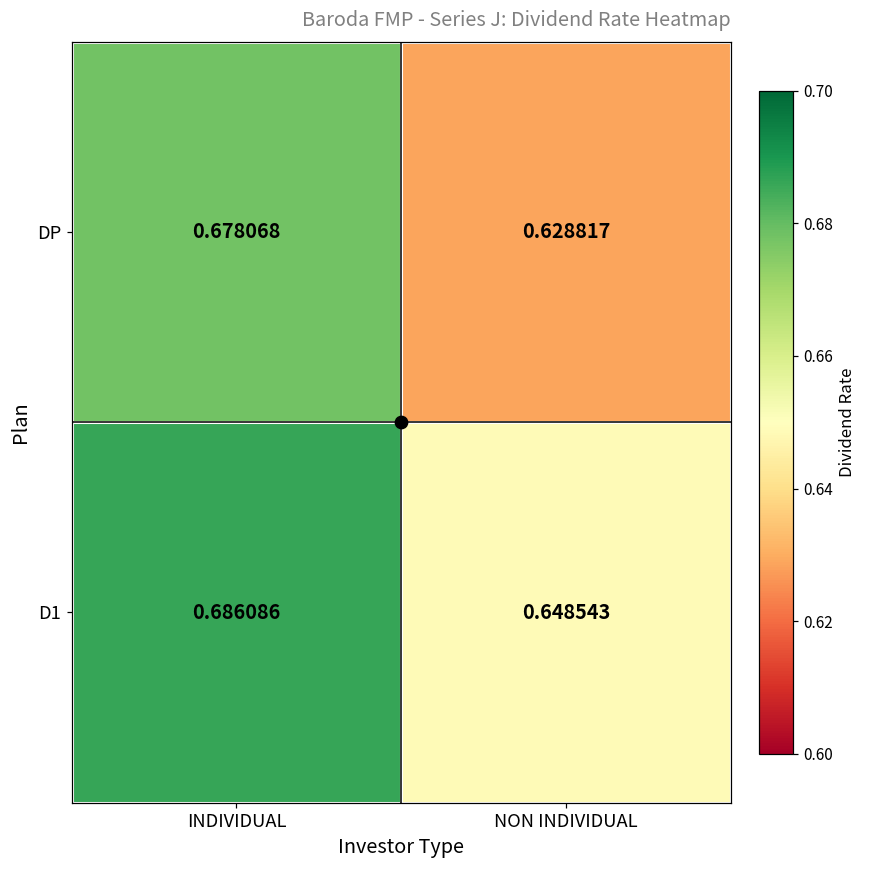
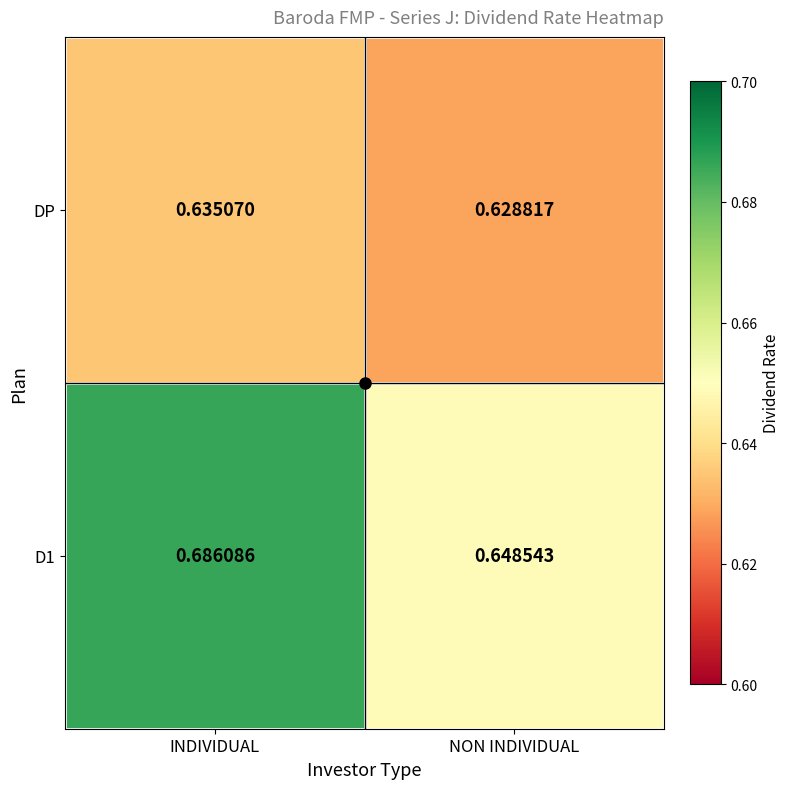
DP, INDIVIDUAL: 0.678068 -> 0.635070
